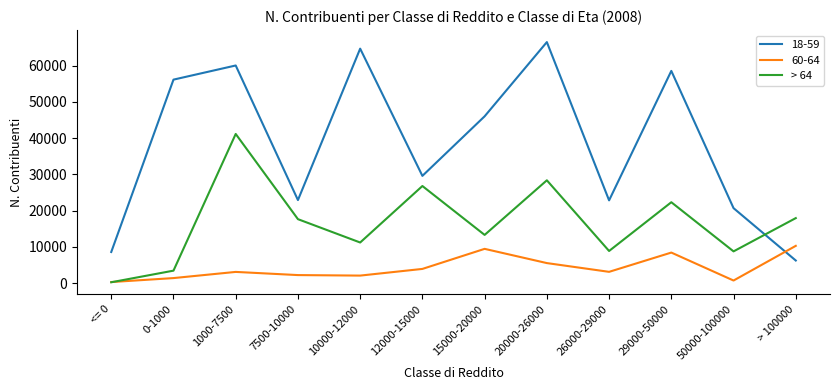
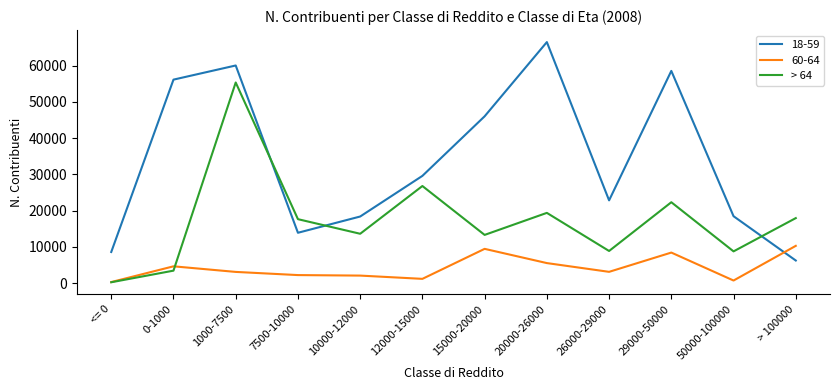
60-64, 0-1000: 1000 -> 5000
> 64, 1000-7500: 41000 -> 55000
18-59, 7500-10000: 23000 -> 14000
18-59, 10000-12000: 65000 -> 18000
> 64, 10000-12000: 11000 -> 14000
60-64, 12000-15000: 4000 -> 1000
> 64, 20000-26000: 28000 -> 19000
18-59, 50000-100000: 21000 -> 18000
